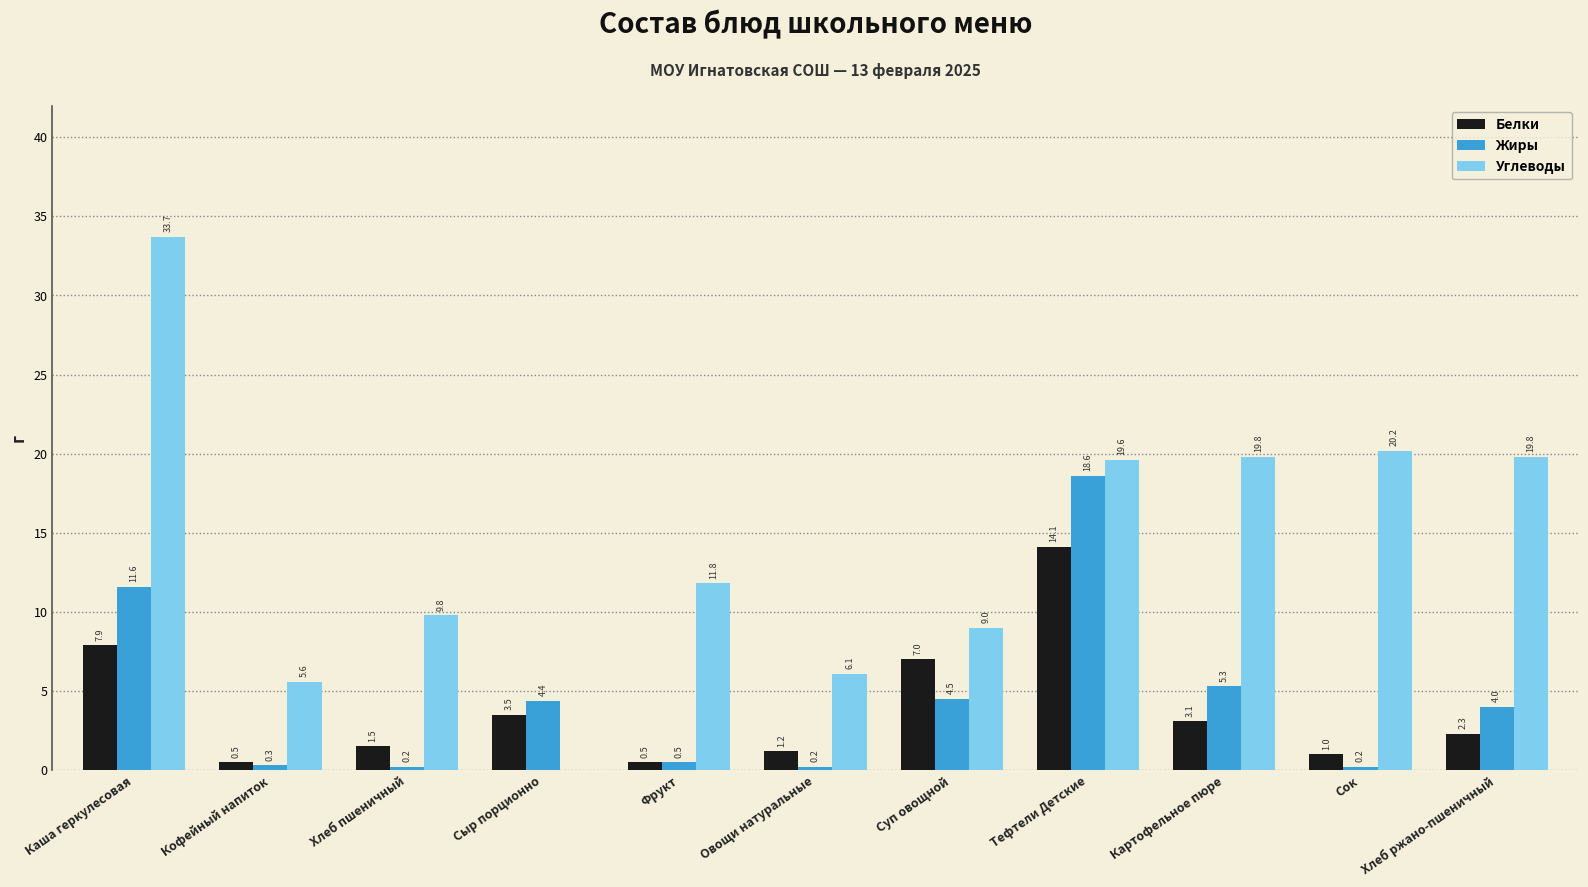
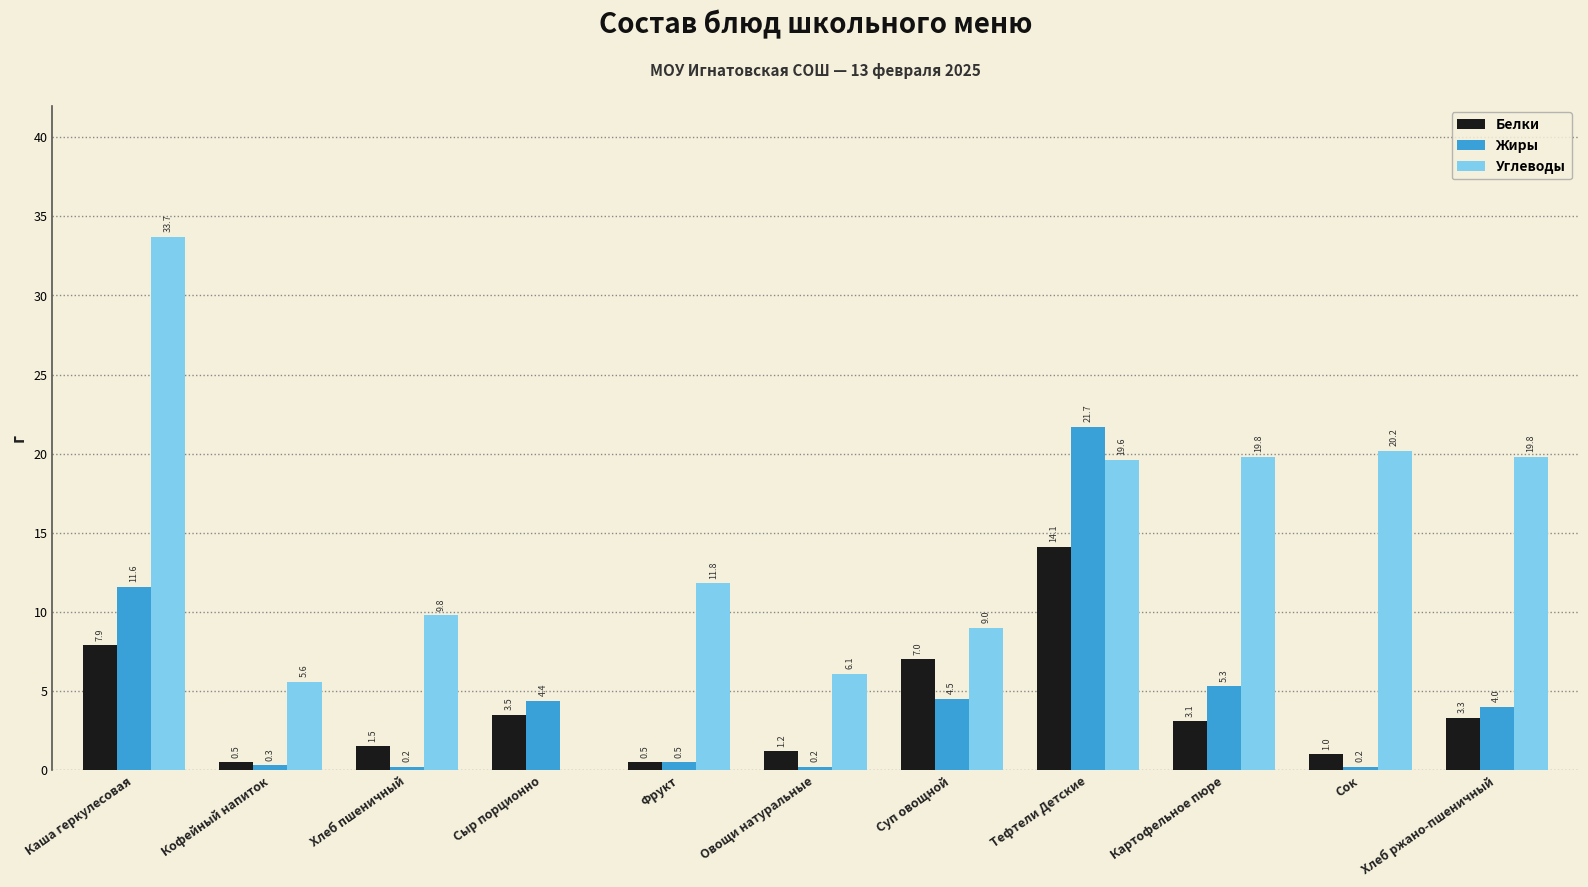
Жиры, Тефтели Детские: 18.6 -> 21.7
Белки, Хлеб ржано-пшеничный: 2.3 -> 3.3
